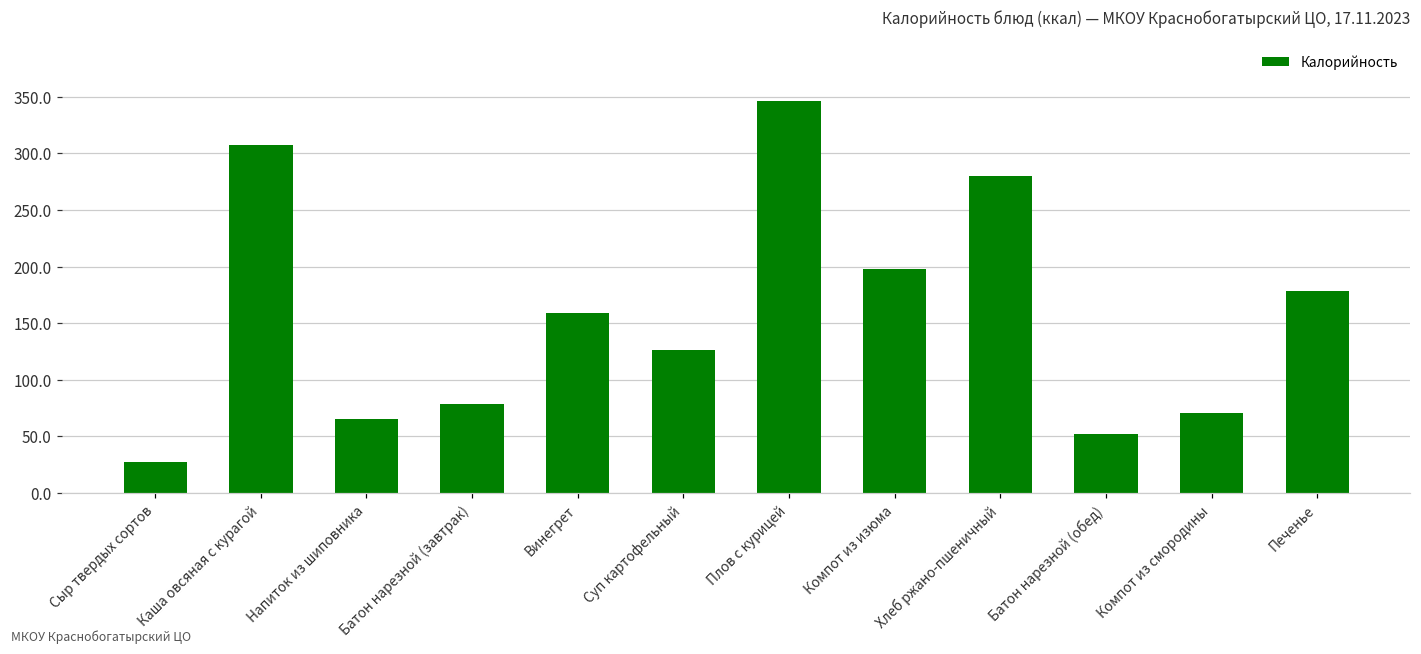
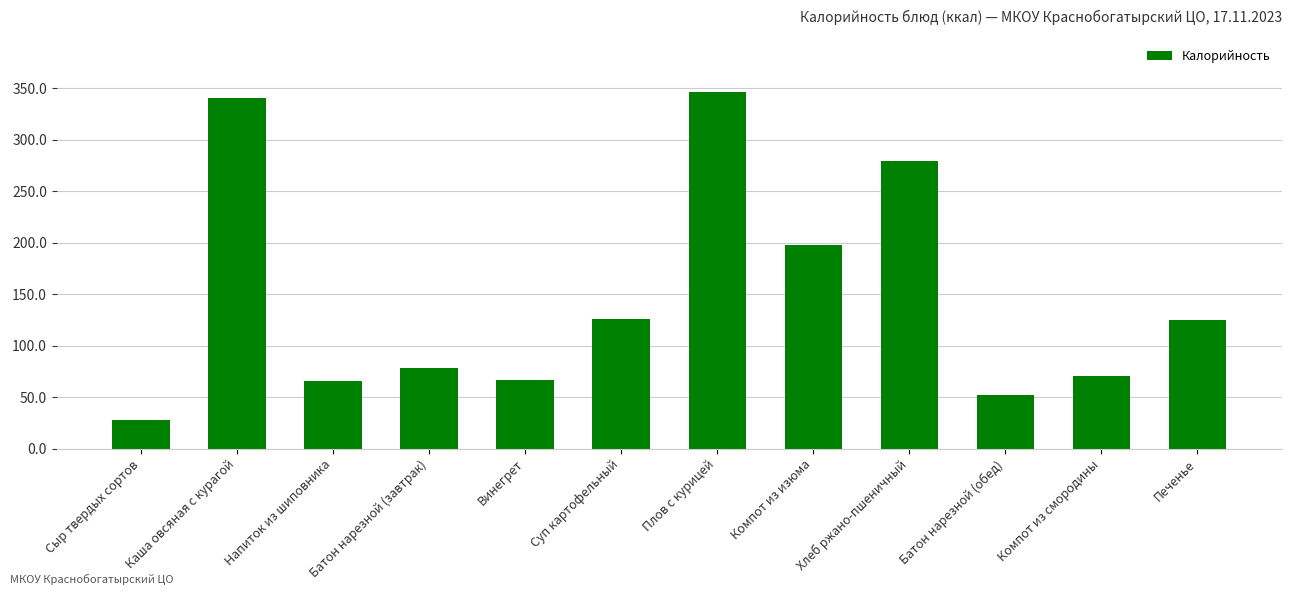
Каша овсяная с курагой: 308 -> 341
Винегрет: 159 -> 67
Печенье: 179 -> 125
